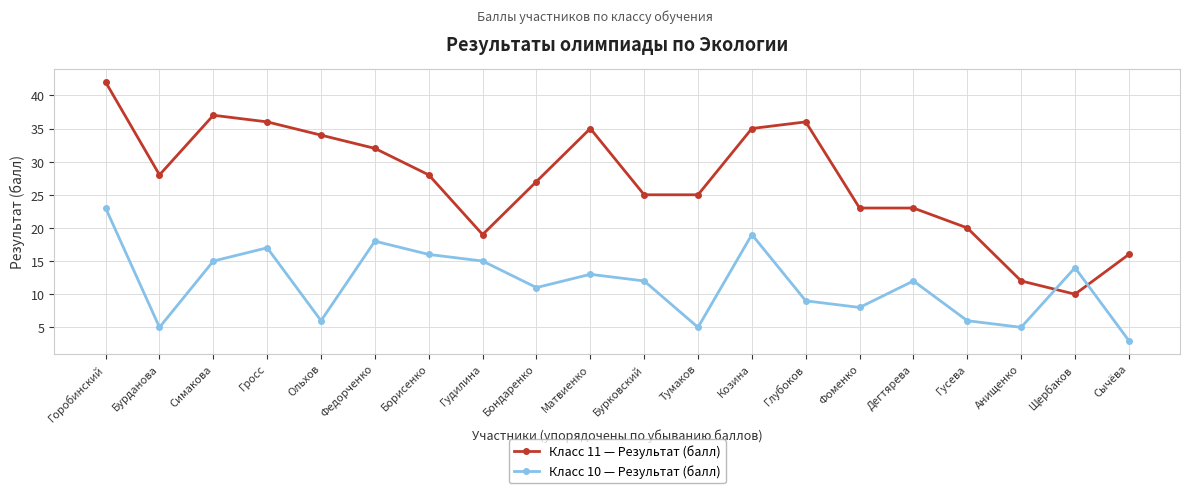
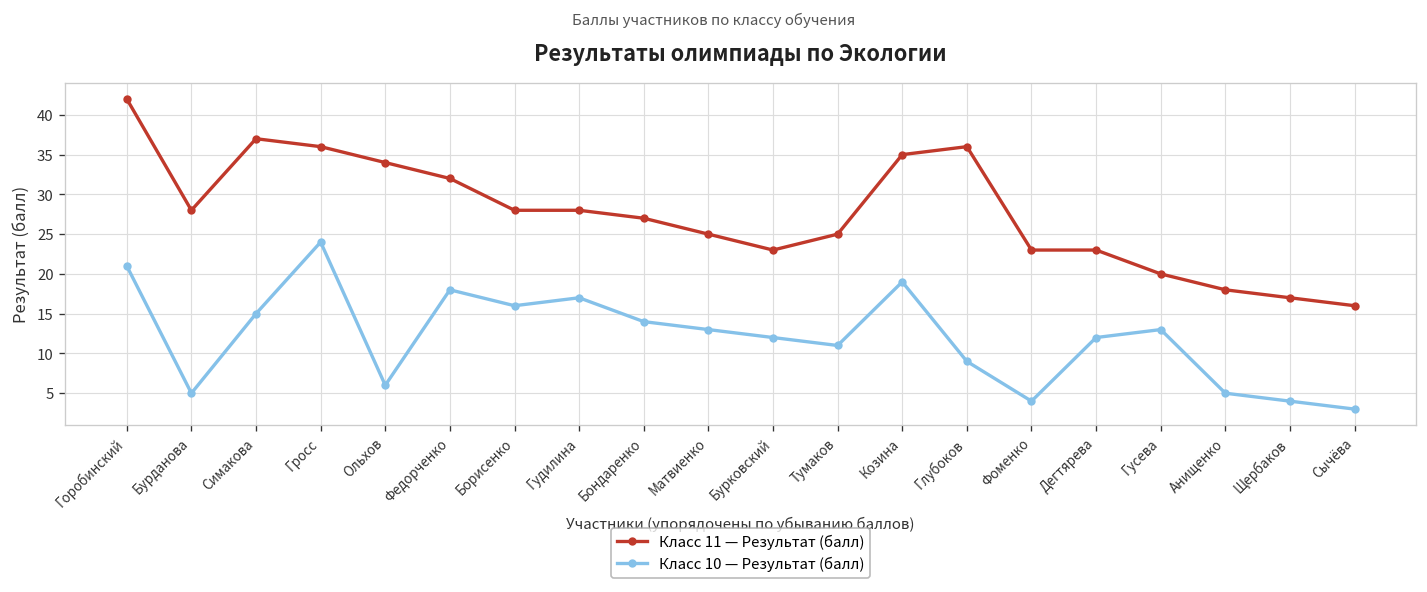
Класс 10 — Результат (балл), Горобинский: 23 -> 21
Класс 10 — Результат (балл), Гросс: 17 -> 24
Класс 11 — Результат (балл), Гудилина: 19 -> 28
Класс 10 — Результат (балл), Гудилина: 15 -> 17
Класс 10 — Результат (балл), Бондаренко: 11 -> 14
Класс 11 — Результат (балл), Матвиенко: 35 -> 25
Класс 11 — Результат (балл), Бурковский: 25 -> 23
Класс 10 — Результат (балл), Тумаков: 5 -> 11
Класс 10 — Результат (балл), Фоменко: 8 -> 4
Класс 10 — Результат (балл), Гусева: 6 -> 13
Класс 11 — Результат (балл), Анищенко: 12 -> 18
Класс 11 — Результат (балл), Щербаков: 10 -> 17
Класс 10 — Результат (балл), Щербаков: 14 -> 4
